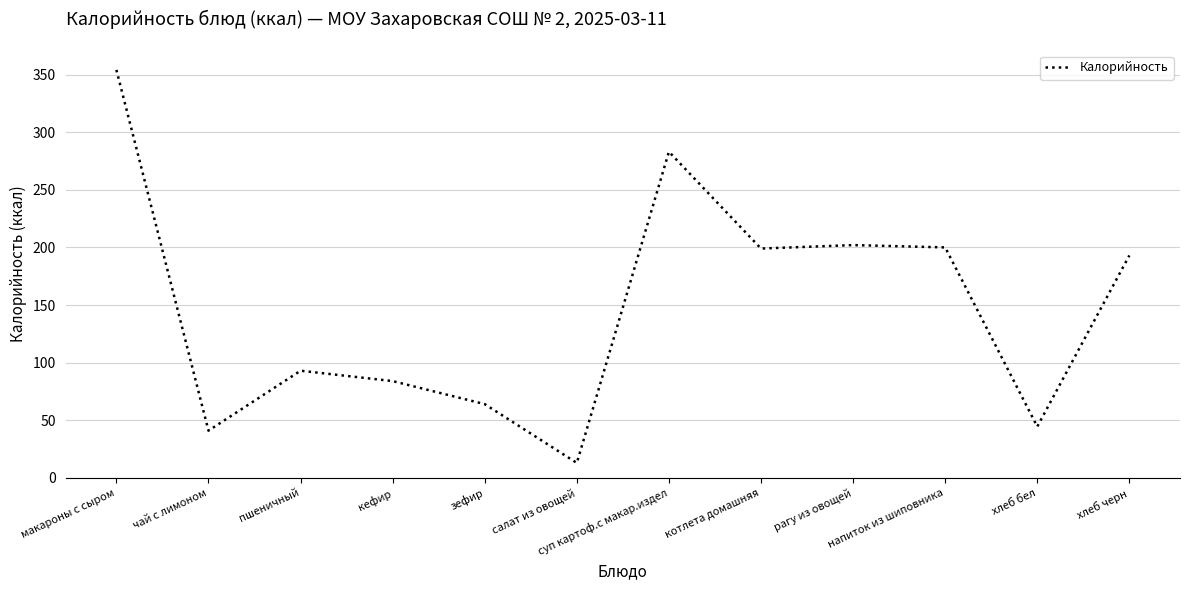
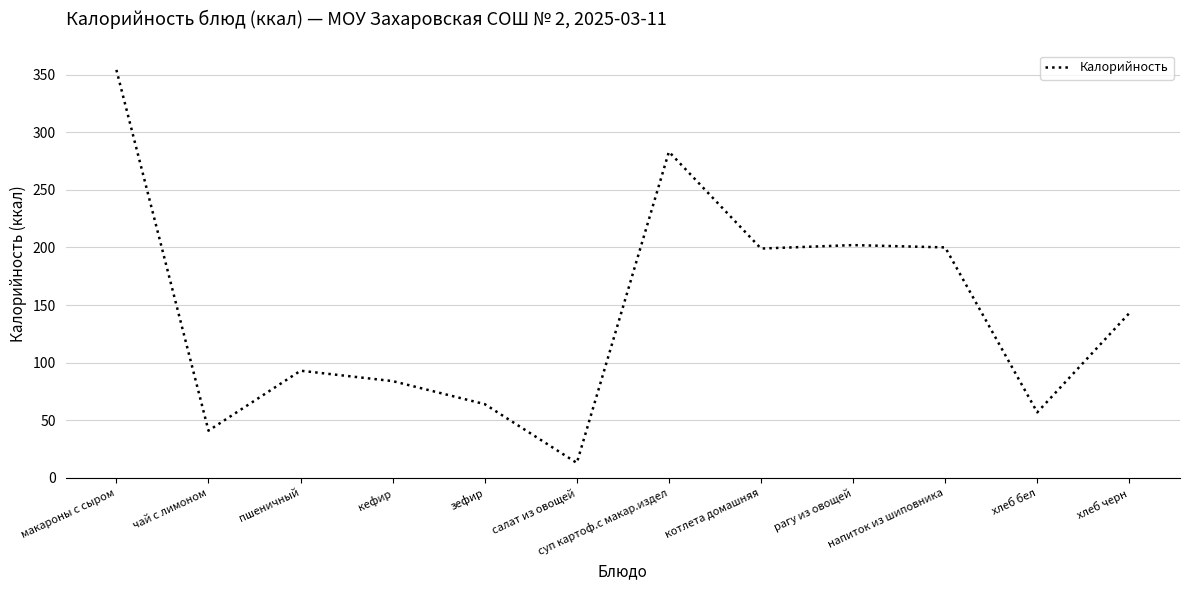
хлеб бел: 45 -> 57
хлеб черн: 193 -> 143
